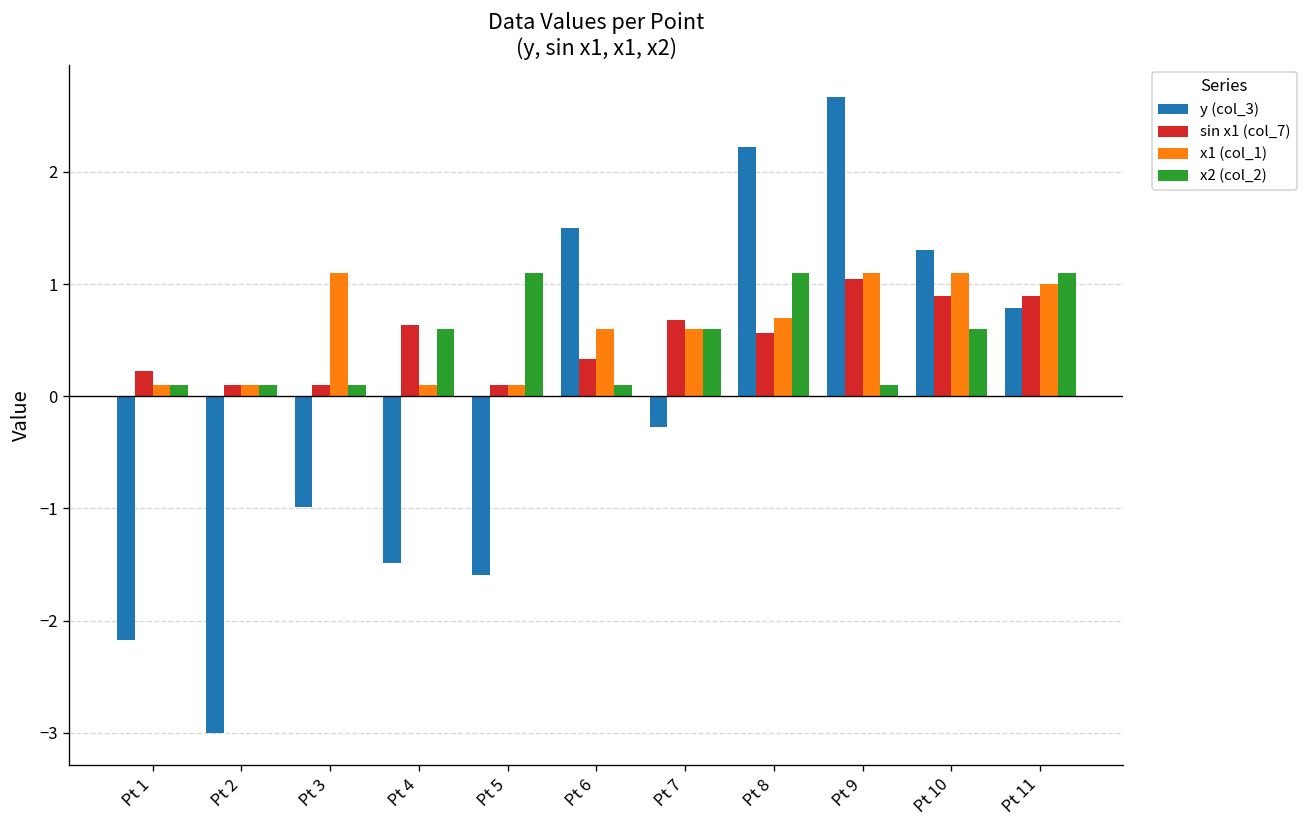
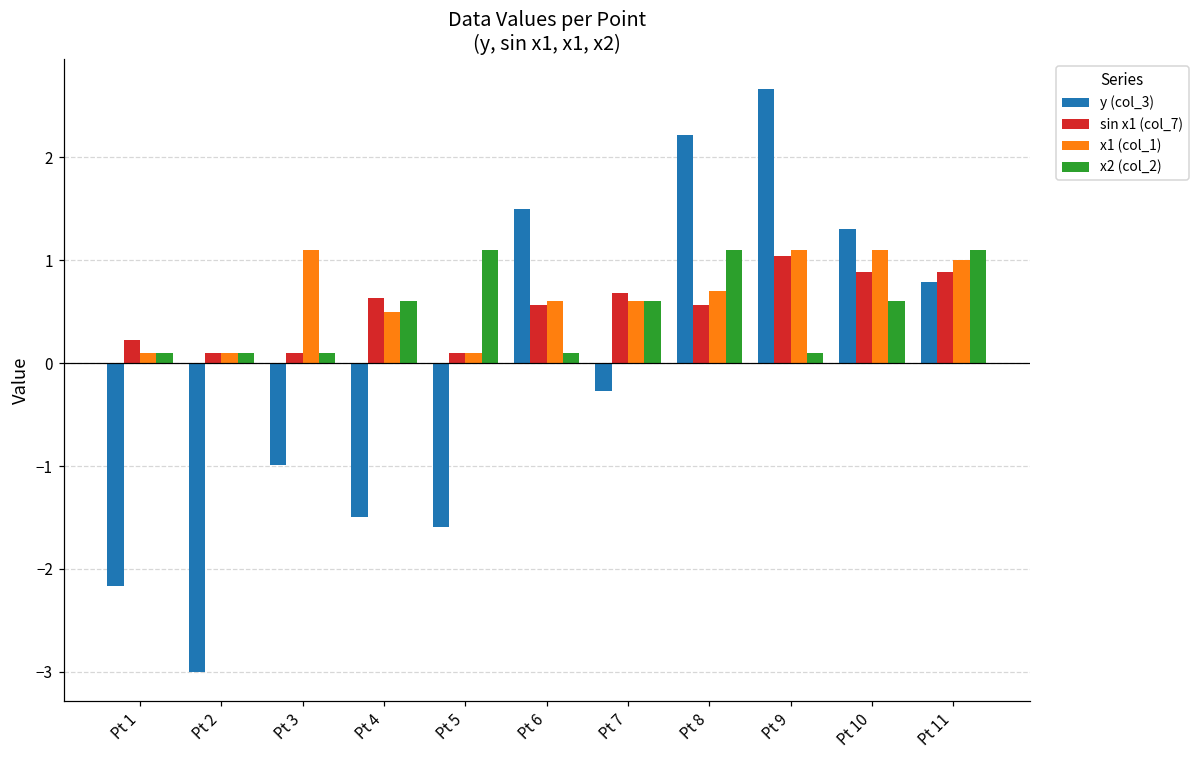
x1 (col_1), Pt 4: 0.1 -> 0.5
sin x1 (col_7), Pt 6: 0.3 -> 0.6
